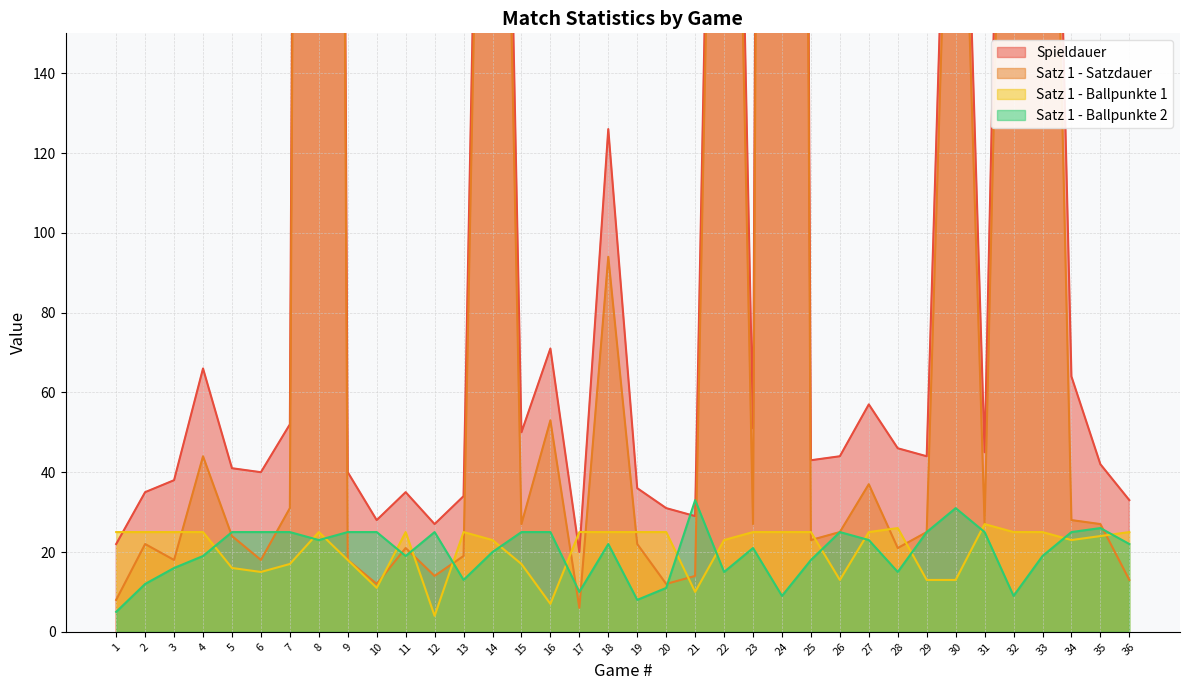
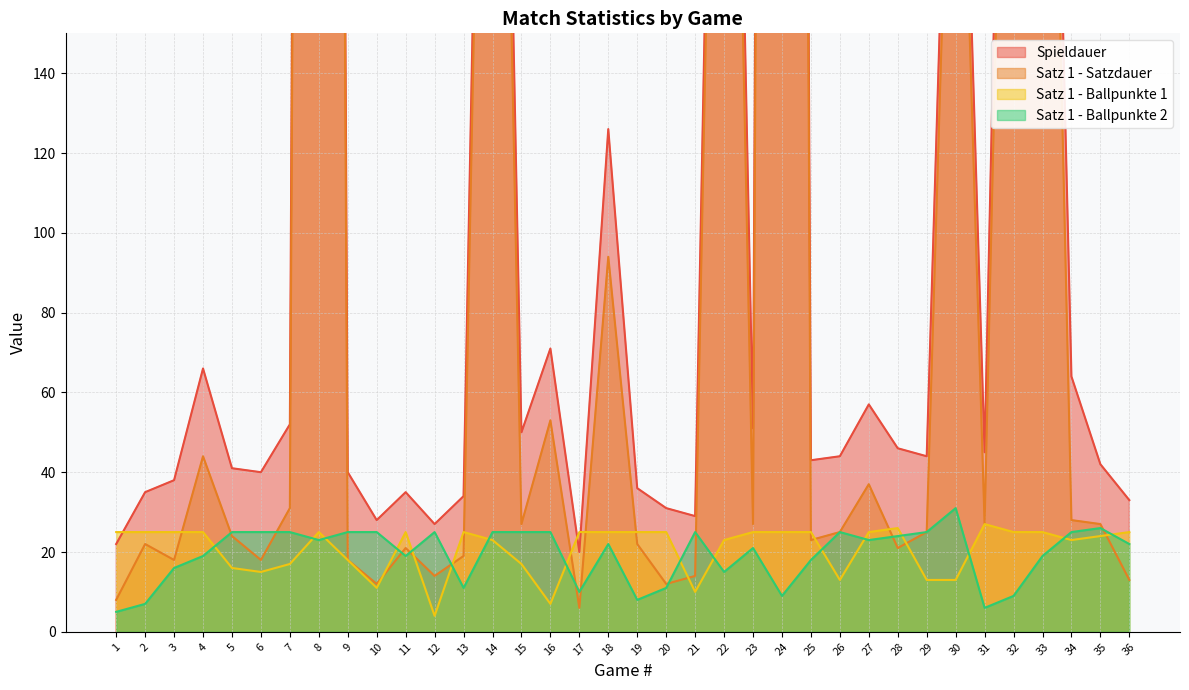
Satz 1 - Ballpunkte 2, 2: 12 -> 7
Satz 1 - Ballpunkte 2, 13: 13 -> 11
Satz 1 - Ballpunkte 2, 14: 20 -> 25
Satz 1 - Ballpunkte 2, 21: 33 -> 25
Satz 1 - Ballpunkte 2, 28: 15 -> 24
Satz 1 - Ballpunkte 2, 31: 25 -> 6
